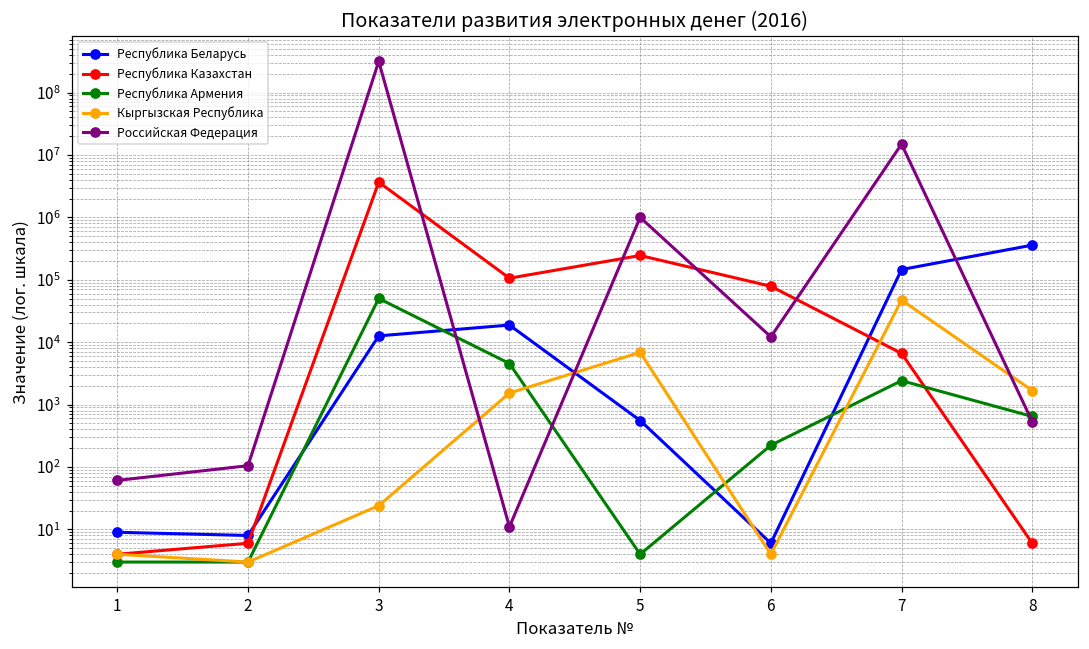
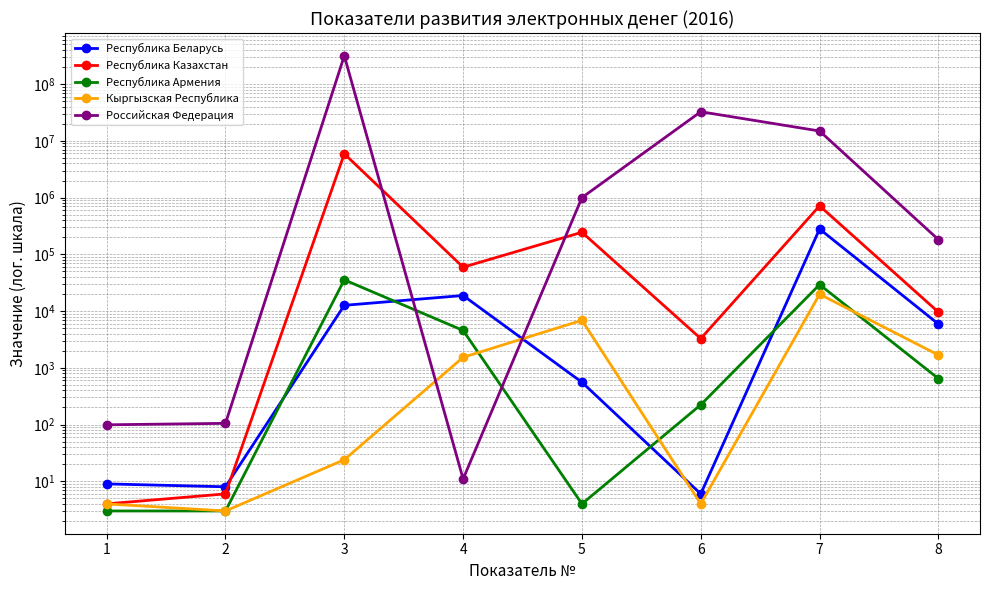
Российская Федерация, 1: 60 -> 100
Республика Казахстан, 3: 4000000 -> 6000000
Республика Армения, 3: 50000 -> 40000
Республика Казахстан, 4: 110000 -> 60000
Республика Казахстан, 6: 80000 -> 3000
Российская Федерация, 6: 12000 -> 30000000
Республика Беларусь, 7: 150000 -> 300000
Республика Казахстан, 7: 7000 -> 700000
Республика Армения, 7: 2400 -> 30000
Кыргызская Республика, 7: 50000 -> 20000
Республика Беларусь, 8: 400000 -> 6000
Республика Казахстан, 8: 6 -> 10000
Российская Федерация, 8: 500 -> 180000
